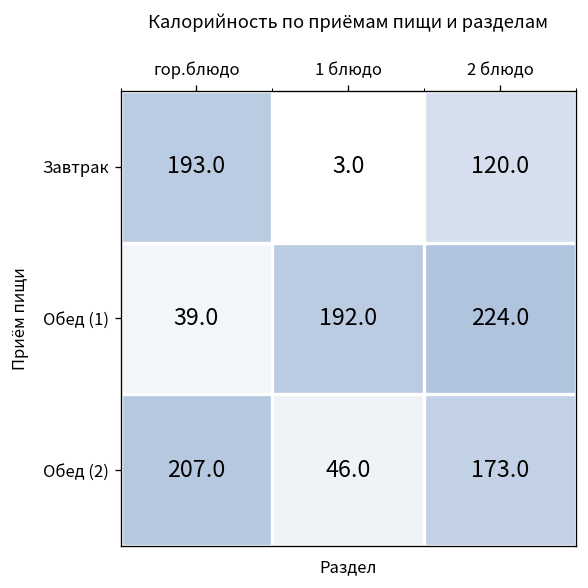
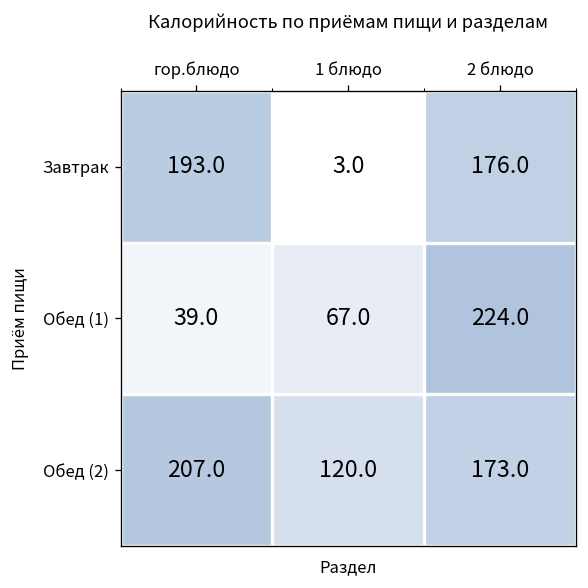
Завтрак, 2 блюдо: 120.0 -> 176.0
Обед (1), 1 блюдо: 192.0 -> 67.0
Обед (2), 1 блюдо: 46.0 -> 120.0
